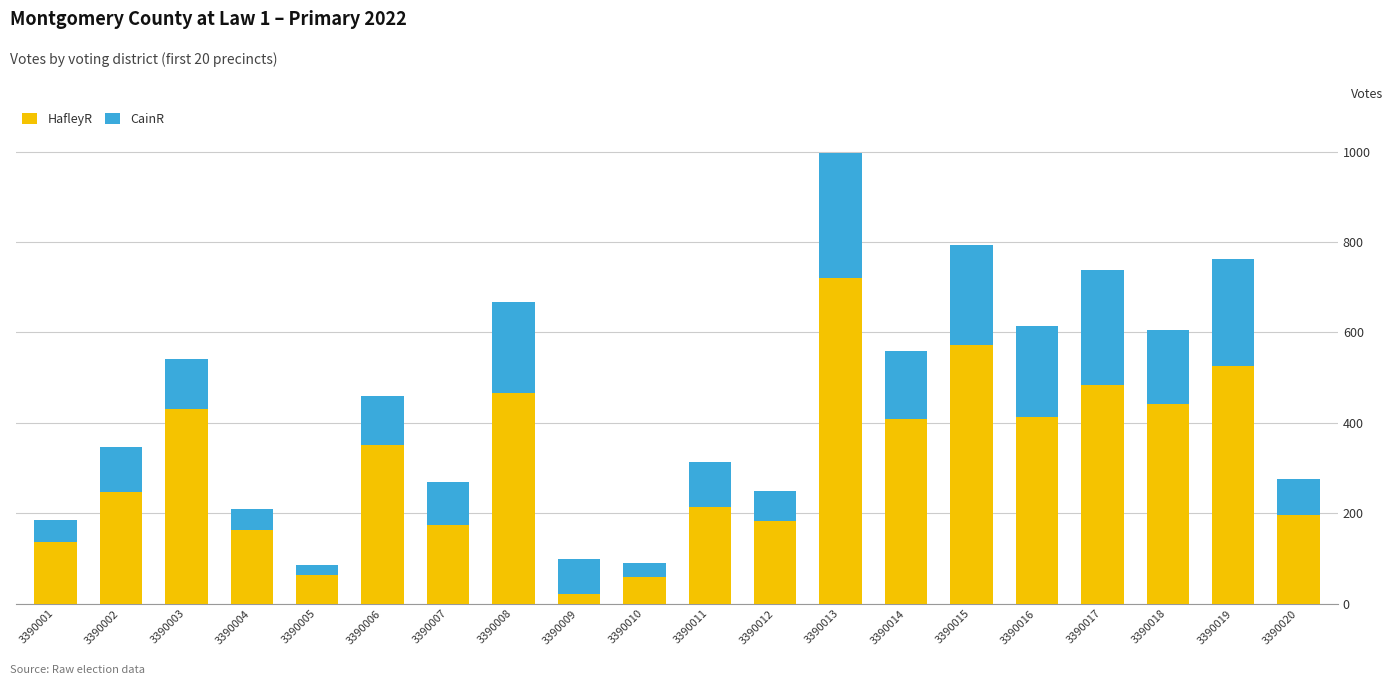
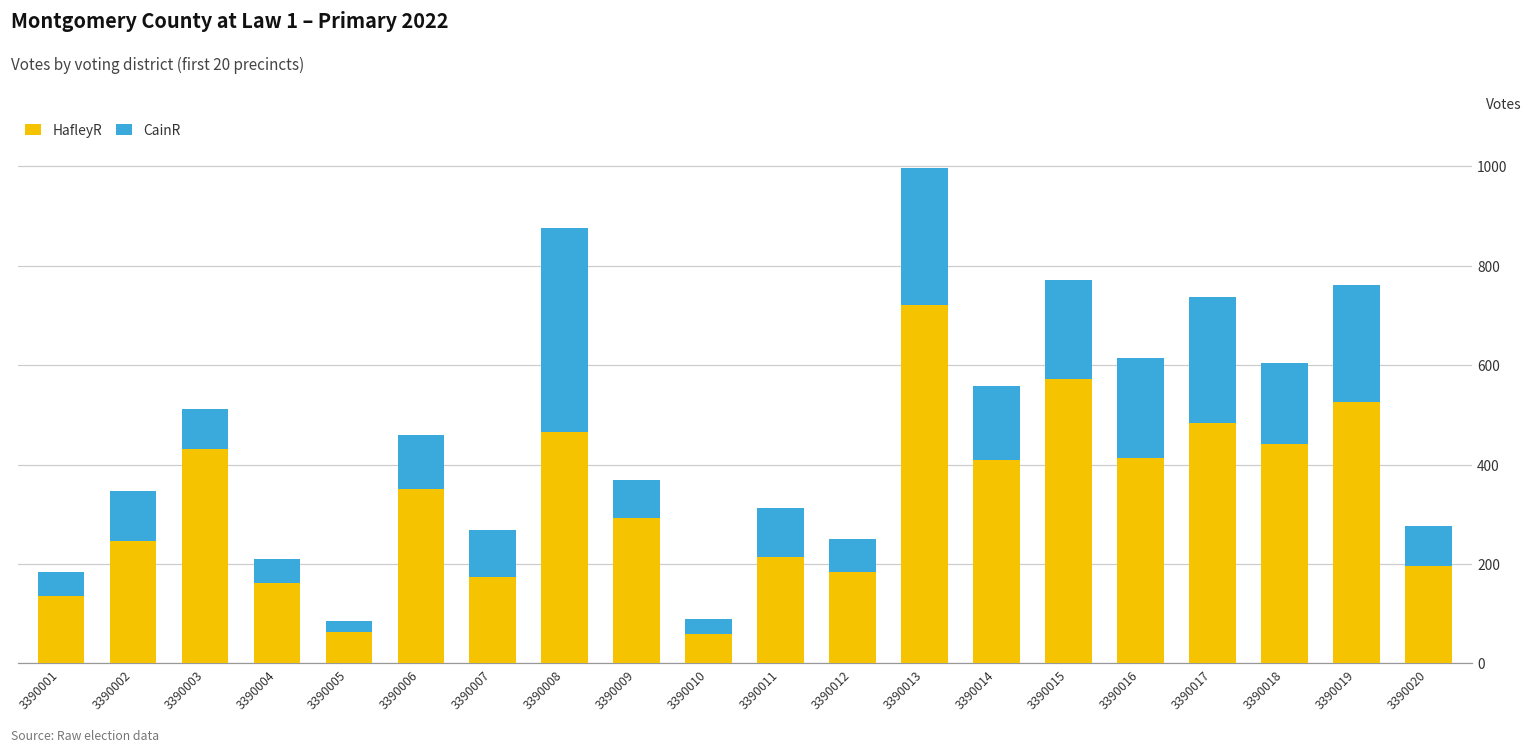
CainR, 3390003: 110 -> 80
CainR, 3390008: 200 -> 410
HafleyR, 3390009: 20 -> 290
CainR, 3390015: 220 -> 200
